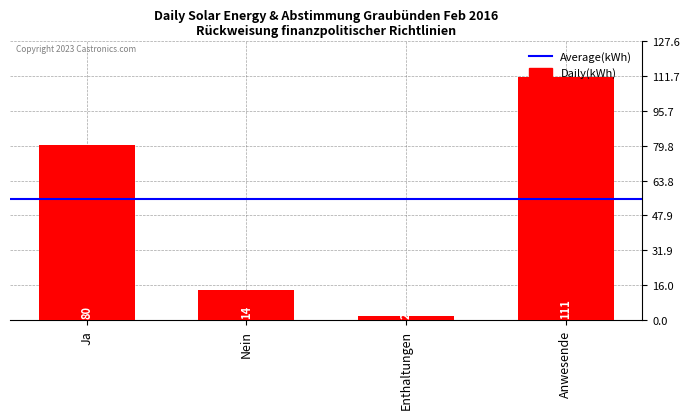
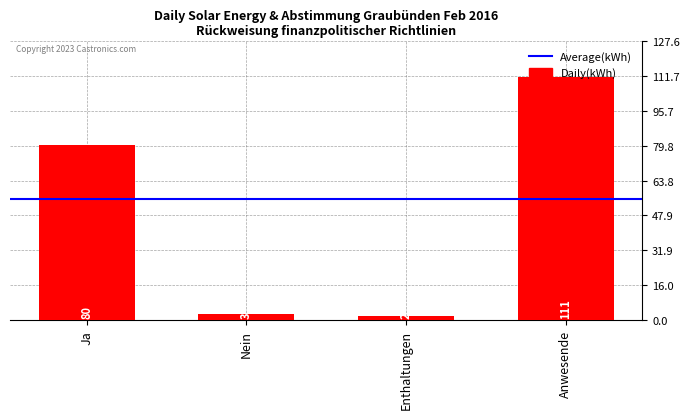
Nein: 14 -> 3
